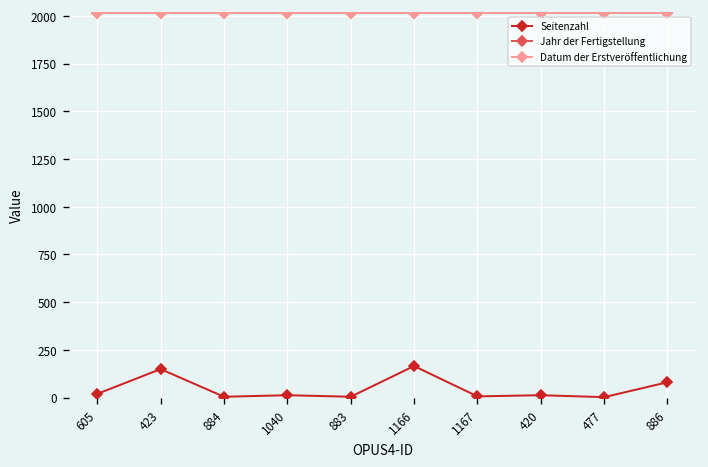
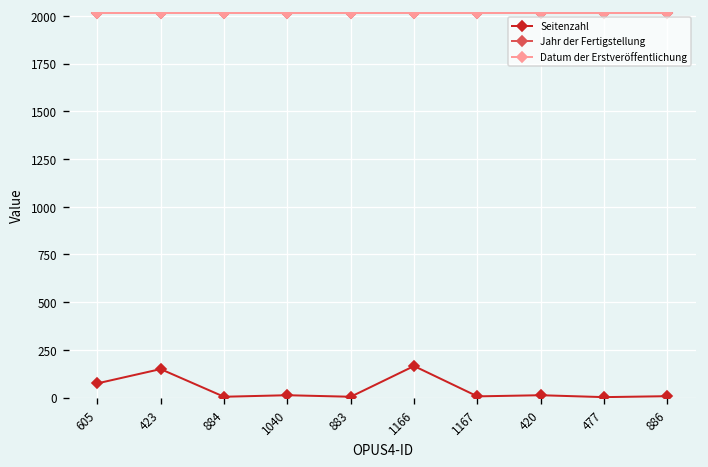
Seitenzahl, 605: 20 -> 70
Seitenzahl, 886: 80 -> 10
